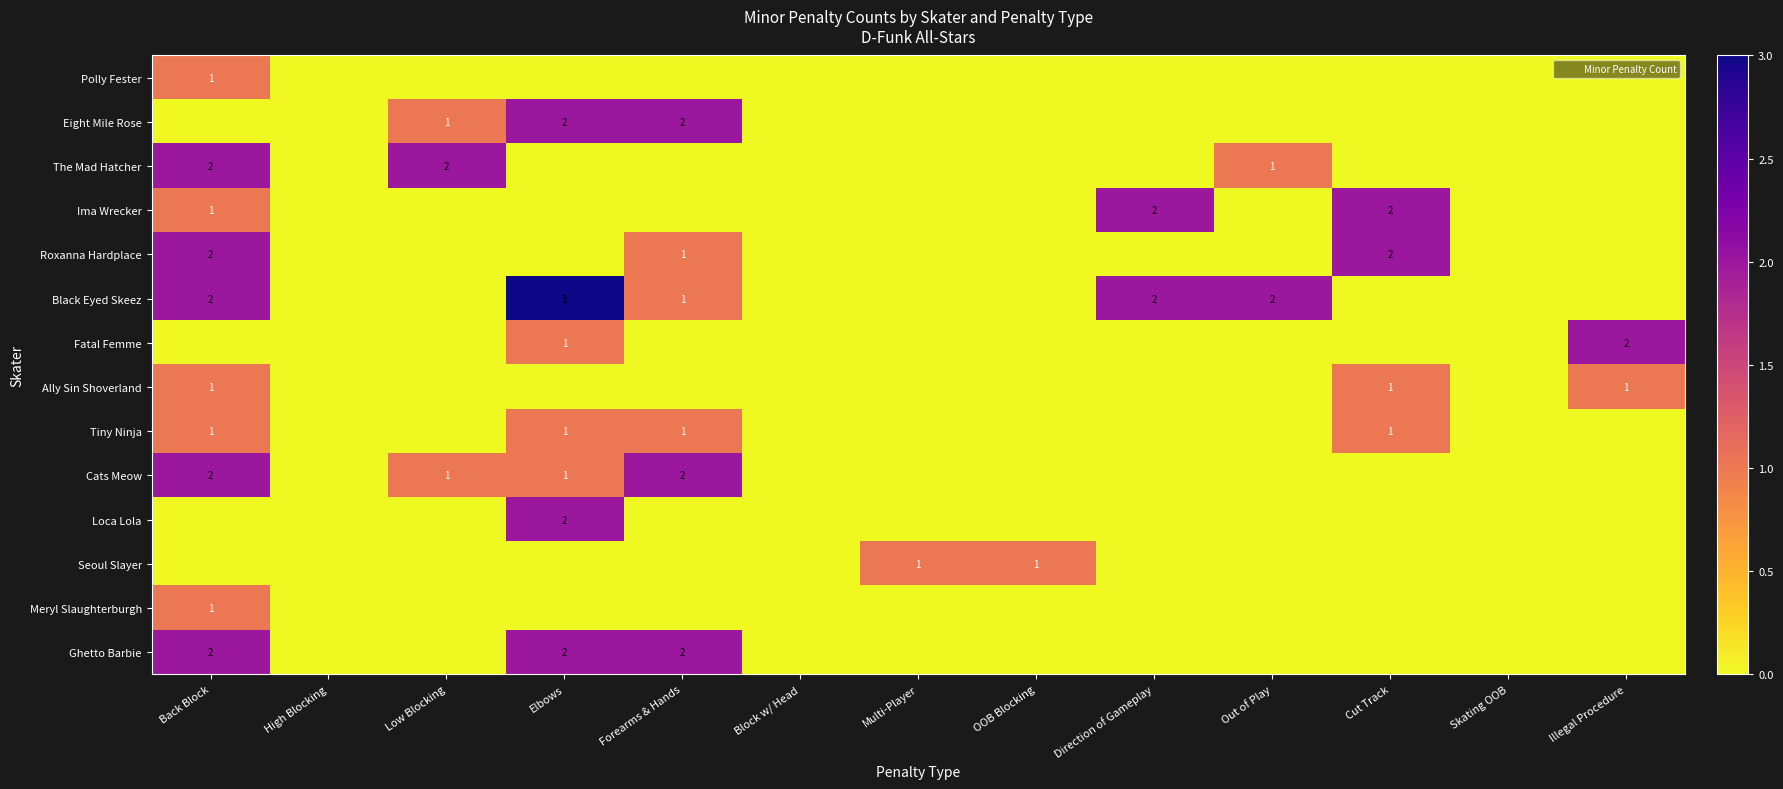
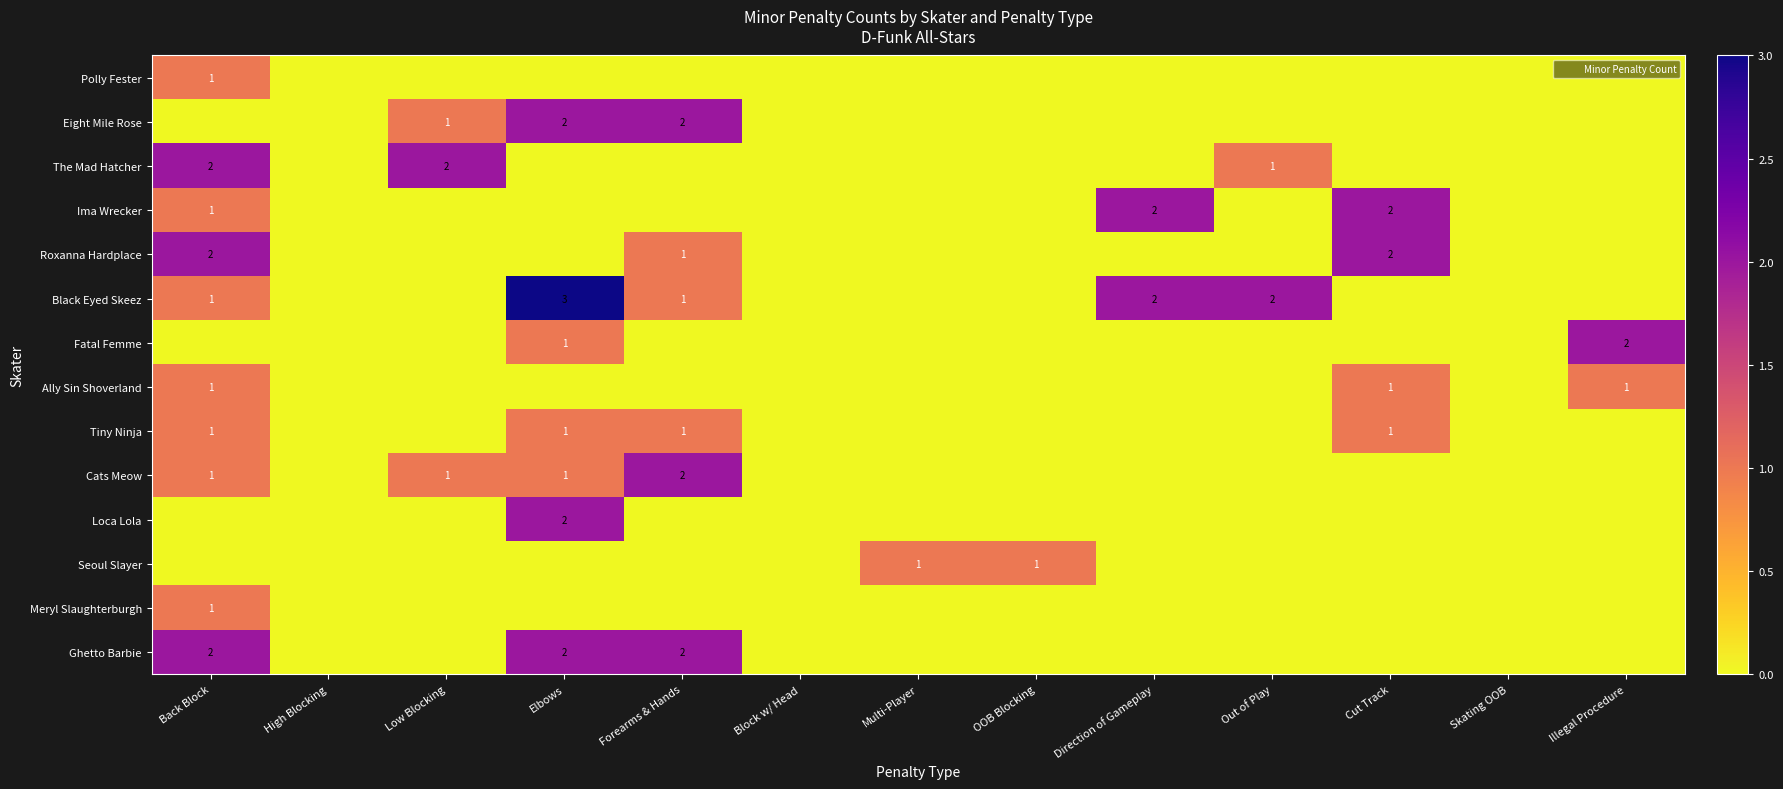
Black Eyed Skeez, Back Block: 2 -> 1
Cats Meow, Back Block: 2 -> 1
